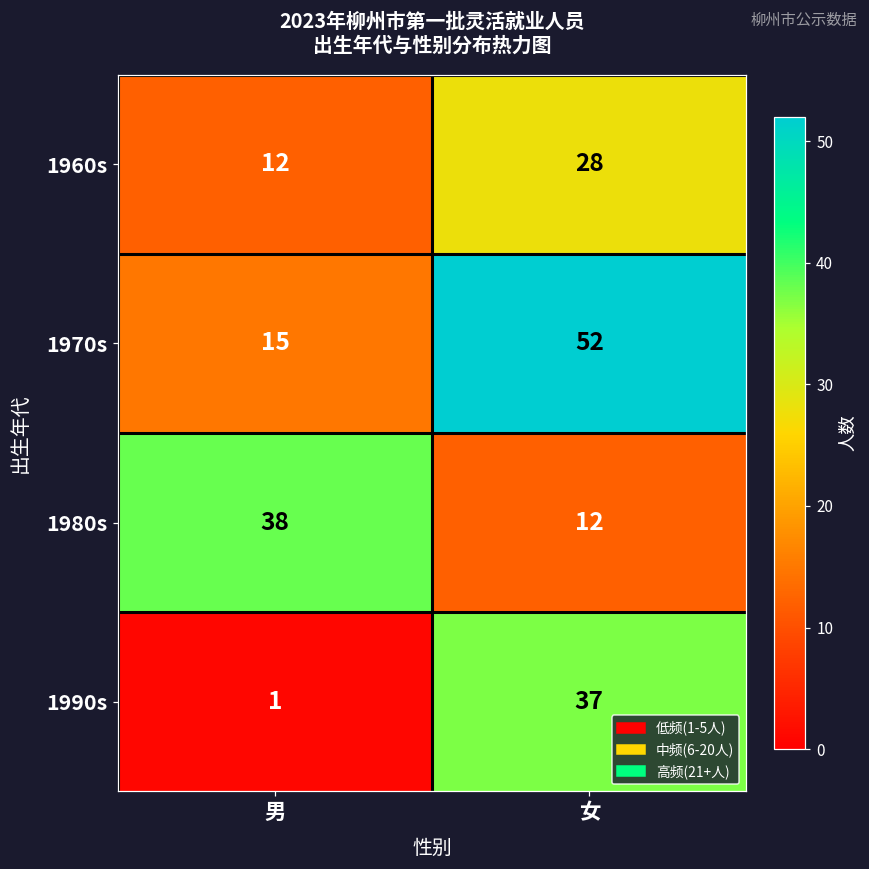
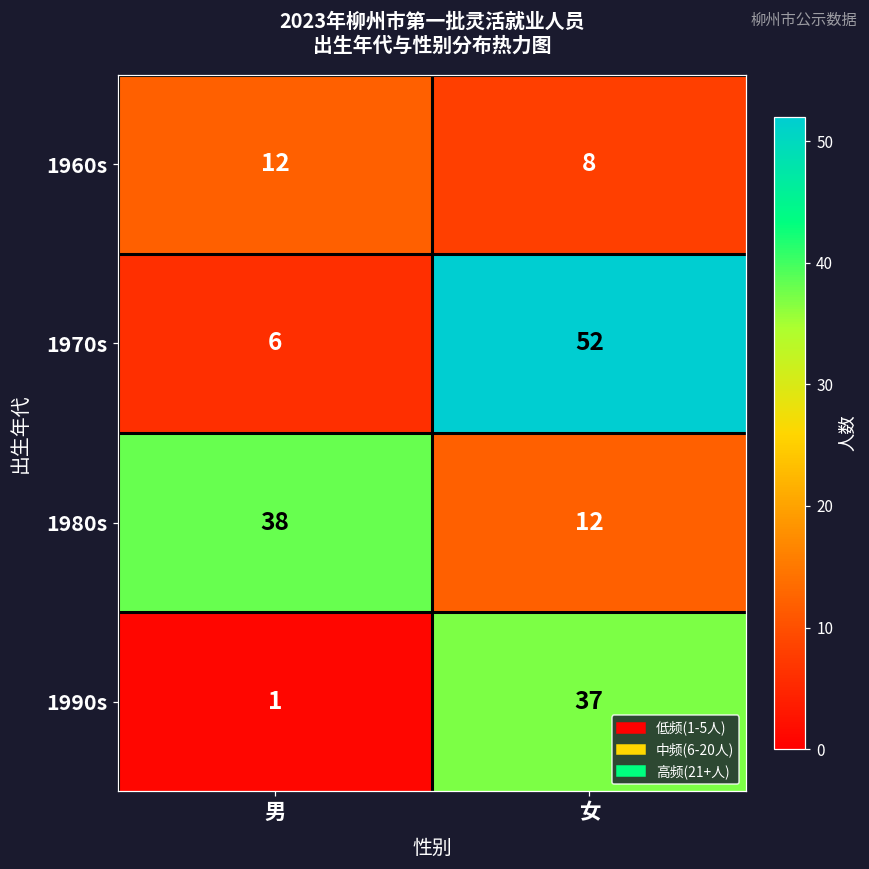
1960s, 女: 28 -> 8
1970s, 男: 15 -> 6
